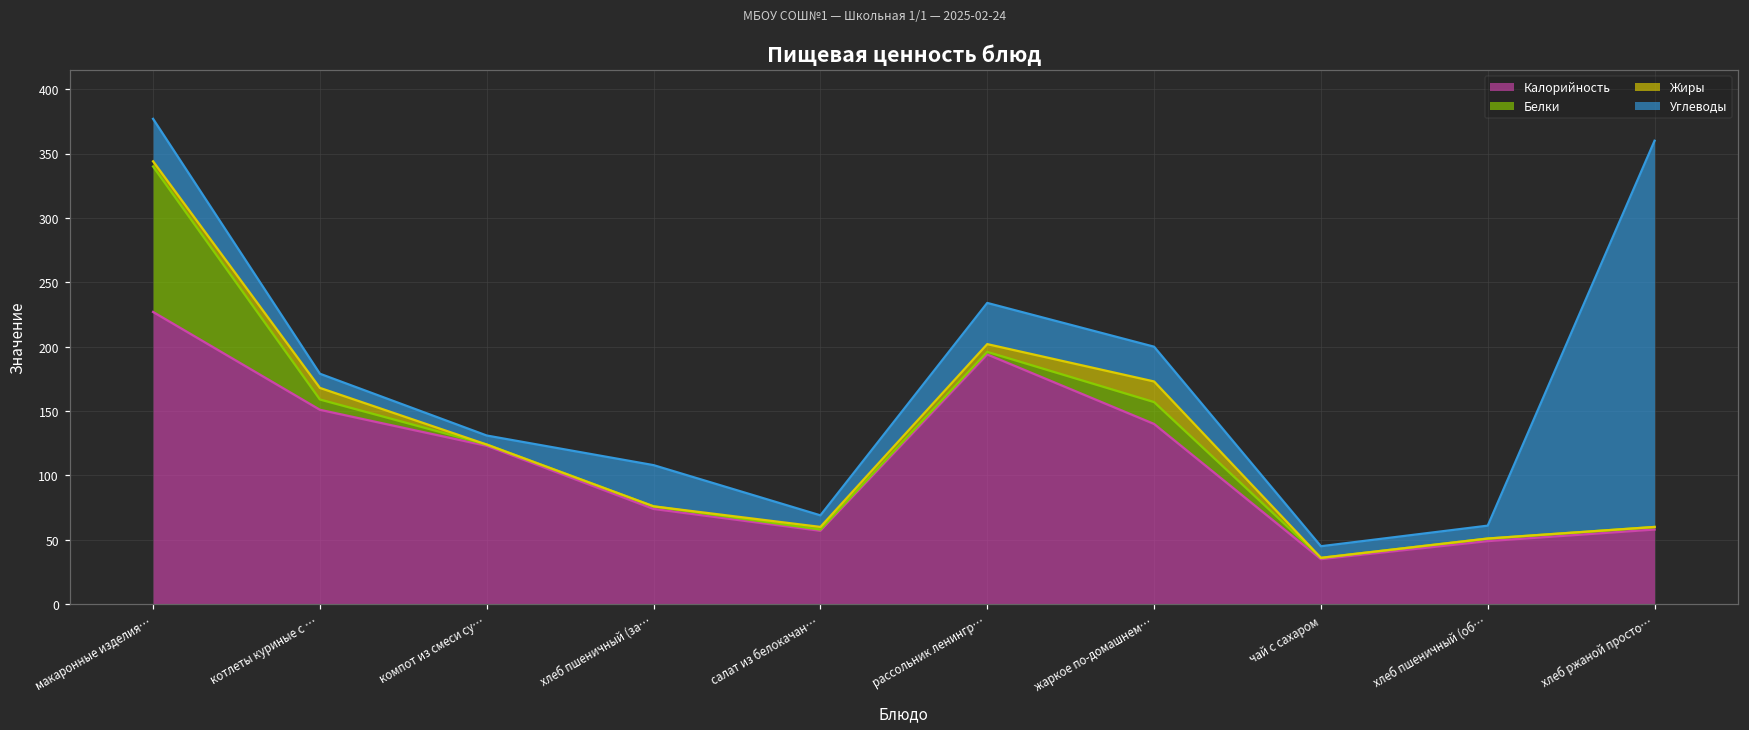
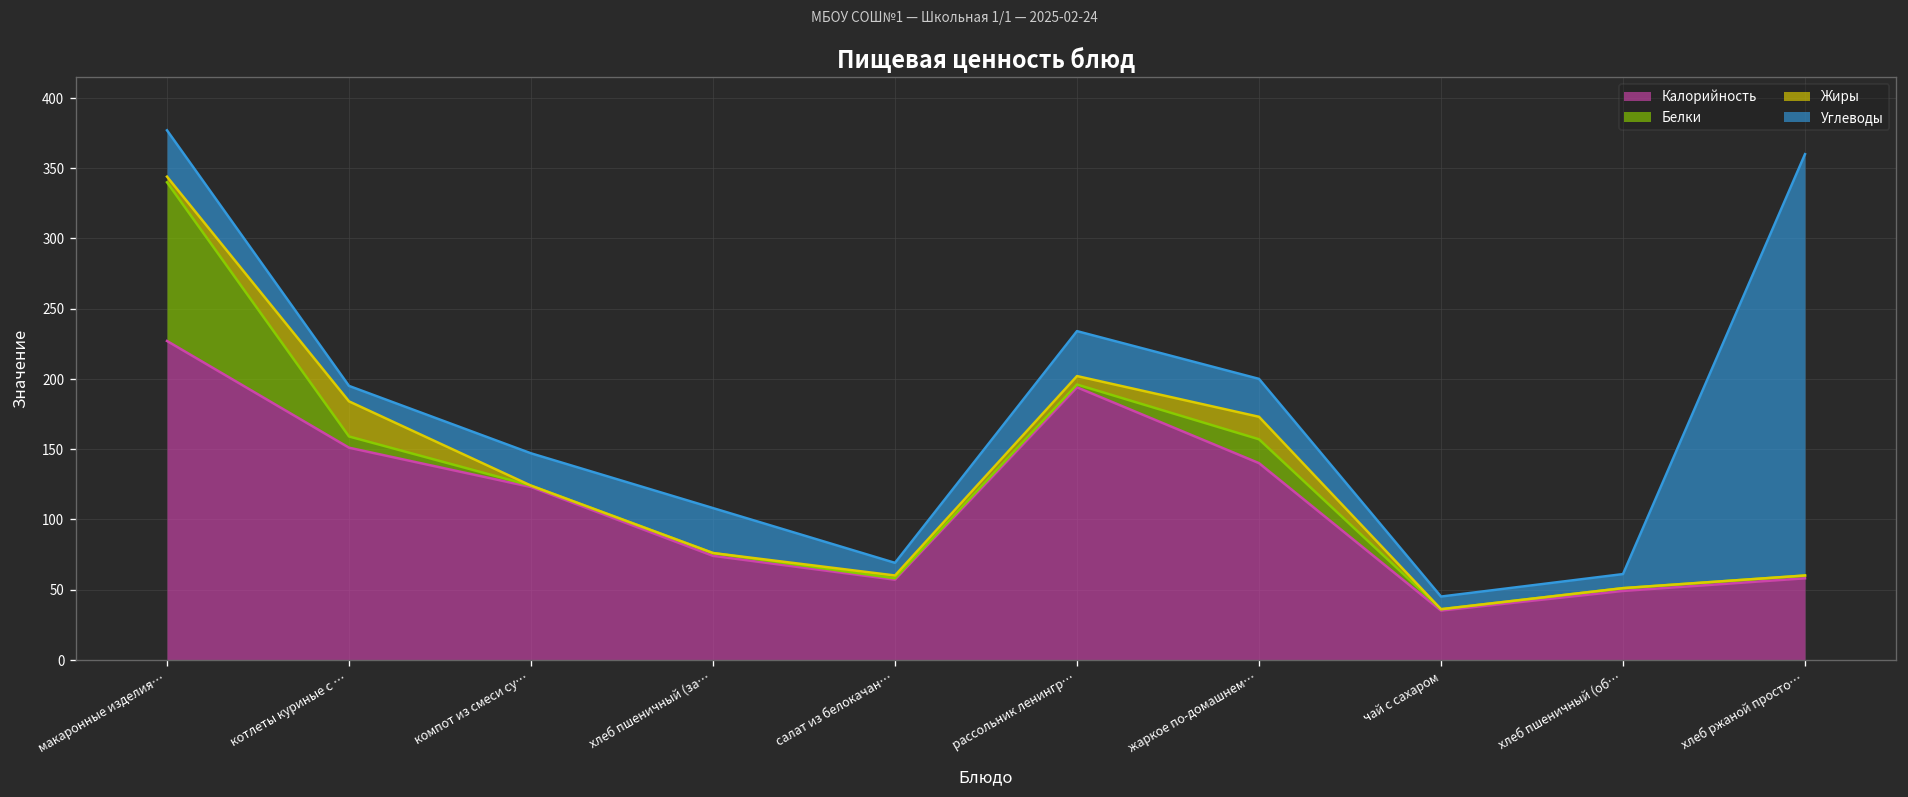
Жиры, котлеты куриные с …: 9 -> 25
Углеводы, компот из смеси су…: 7 -> 23
